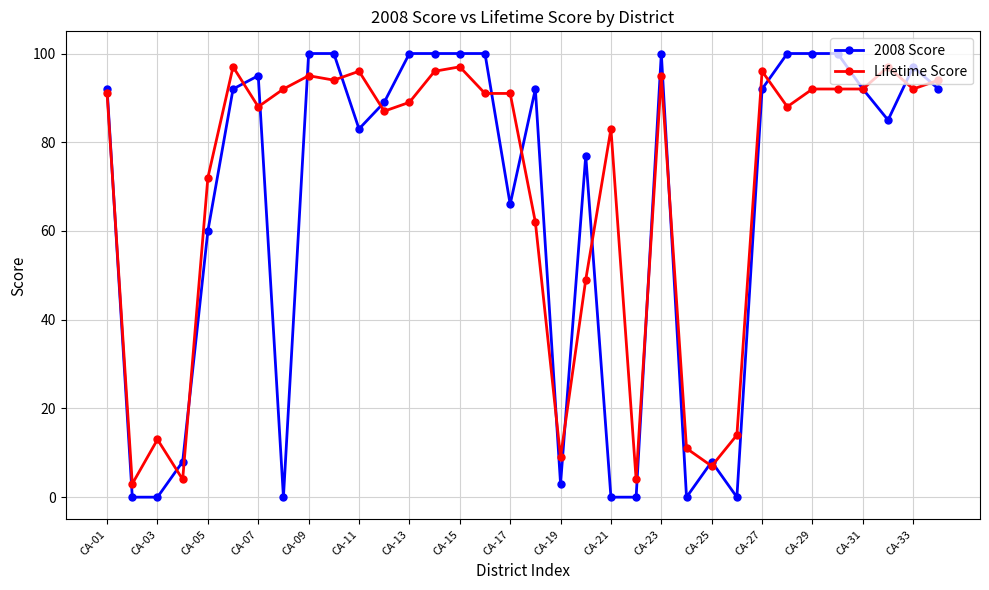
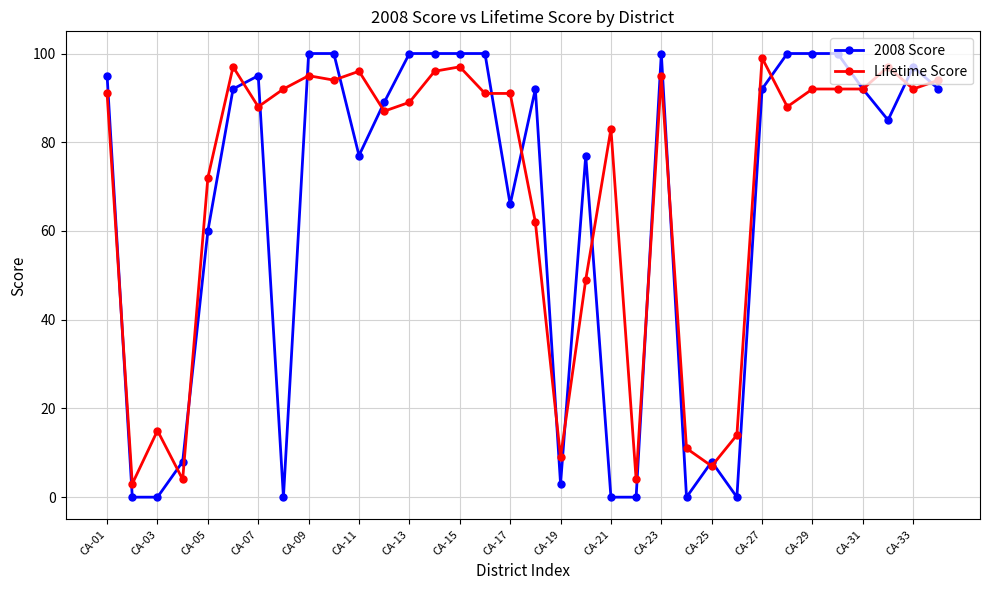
2008 Score, CA-01: 92 -> 95
Lifetime Score, CA-03: 13 -> 15
2008 Score, CA-11: 83 -> 77
Lifetime Score, CA-27: 96 -> 99
